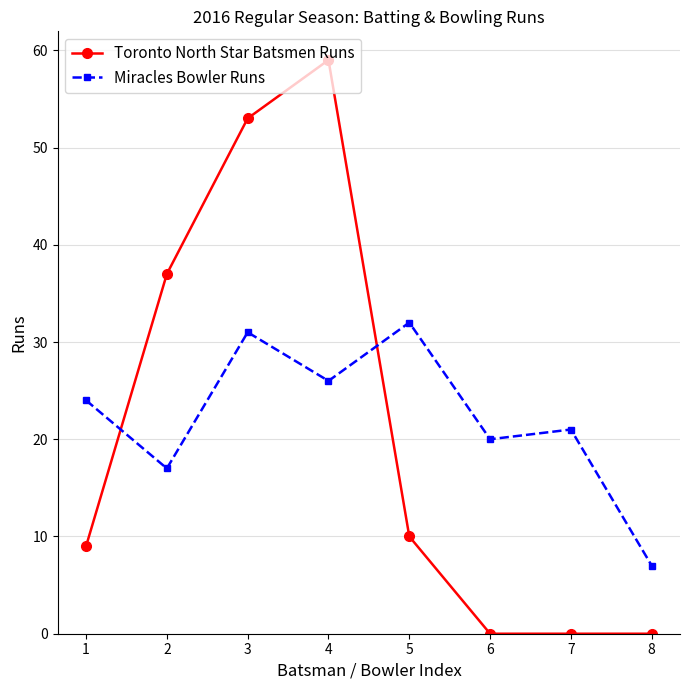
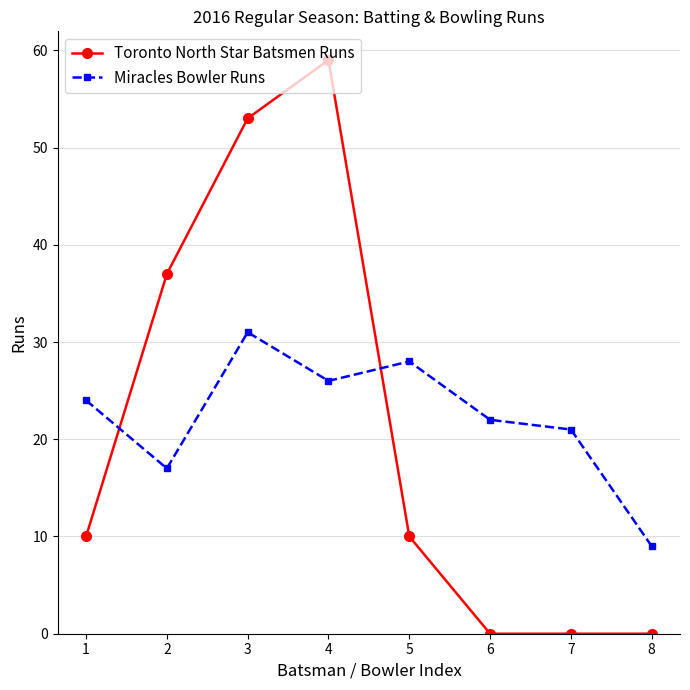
Toronto North Star Batsmen Runs, 1: 9 -> 10
Miracles Bowler Runs, 5: 32 -> 28
Miracles Bowler Runs, 6: 20 -> 22
Miracles Bowler Runs, 8: 7 -> 9
